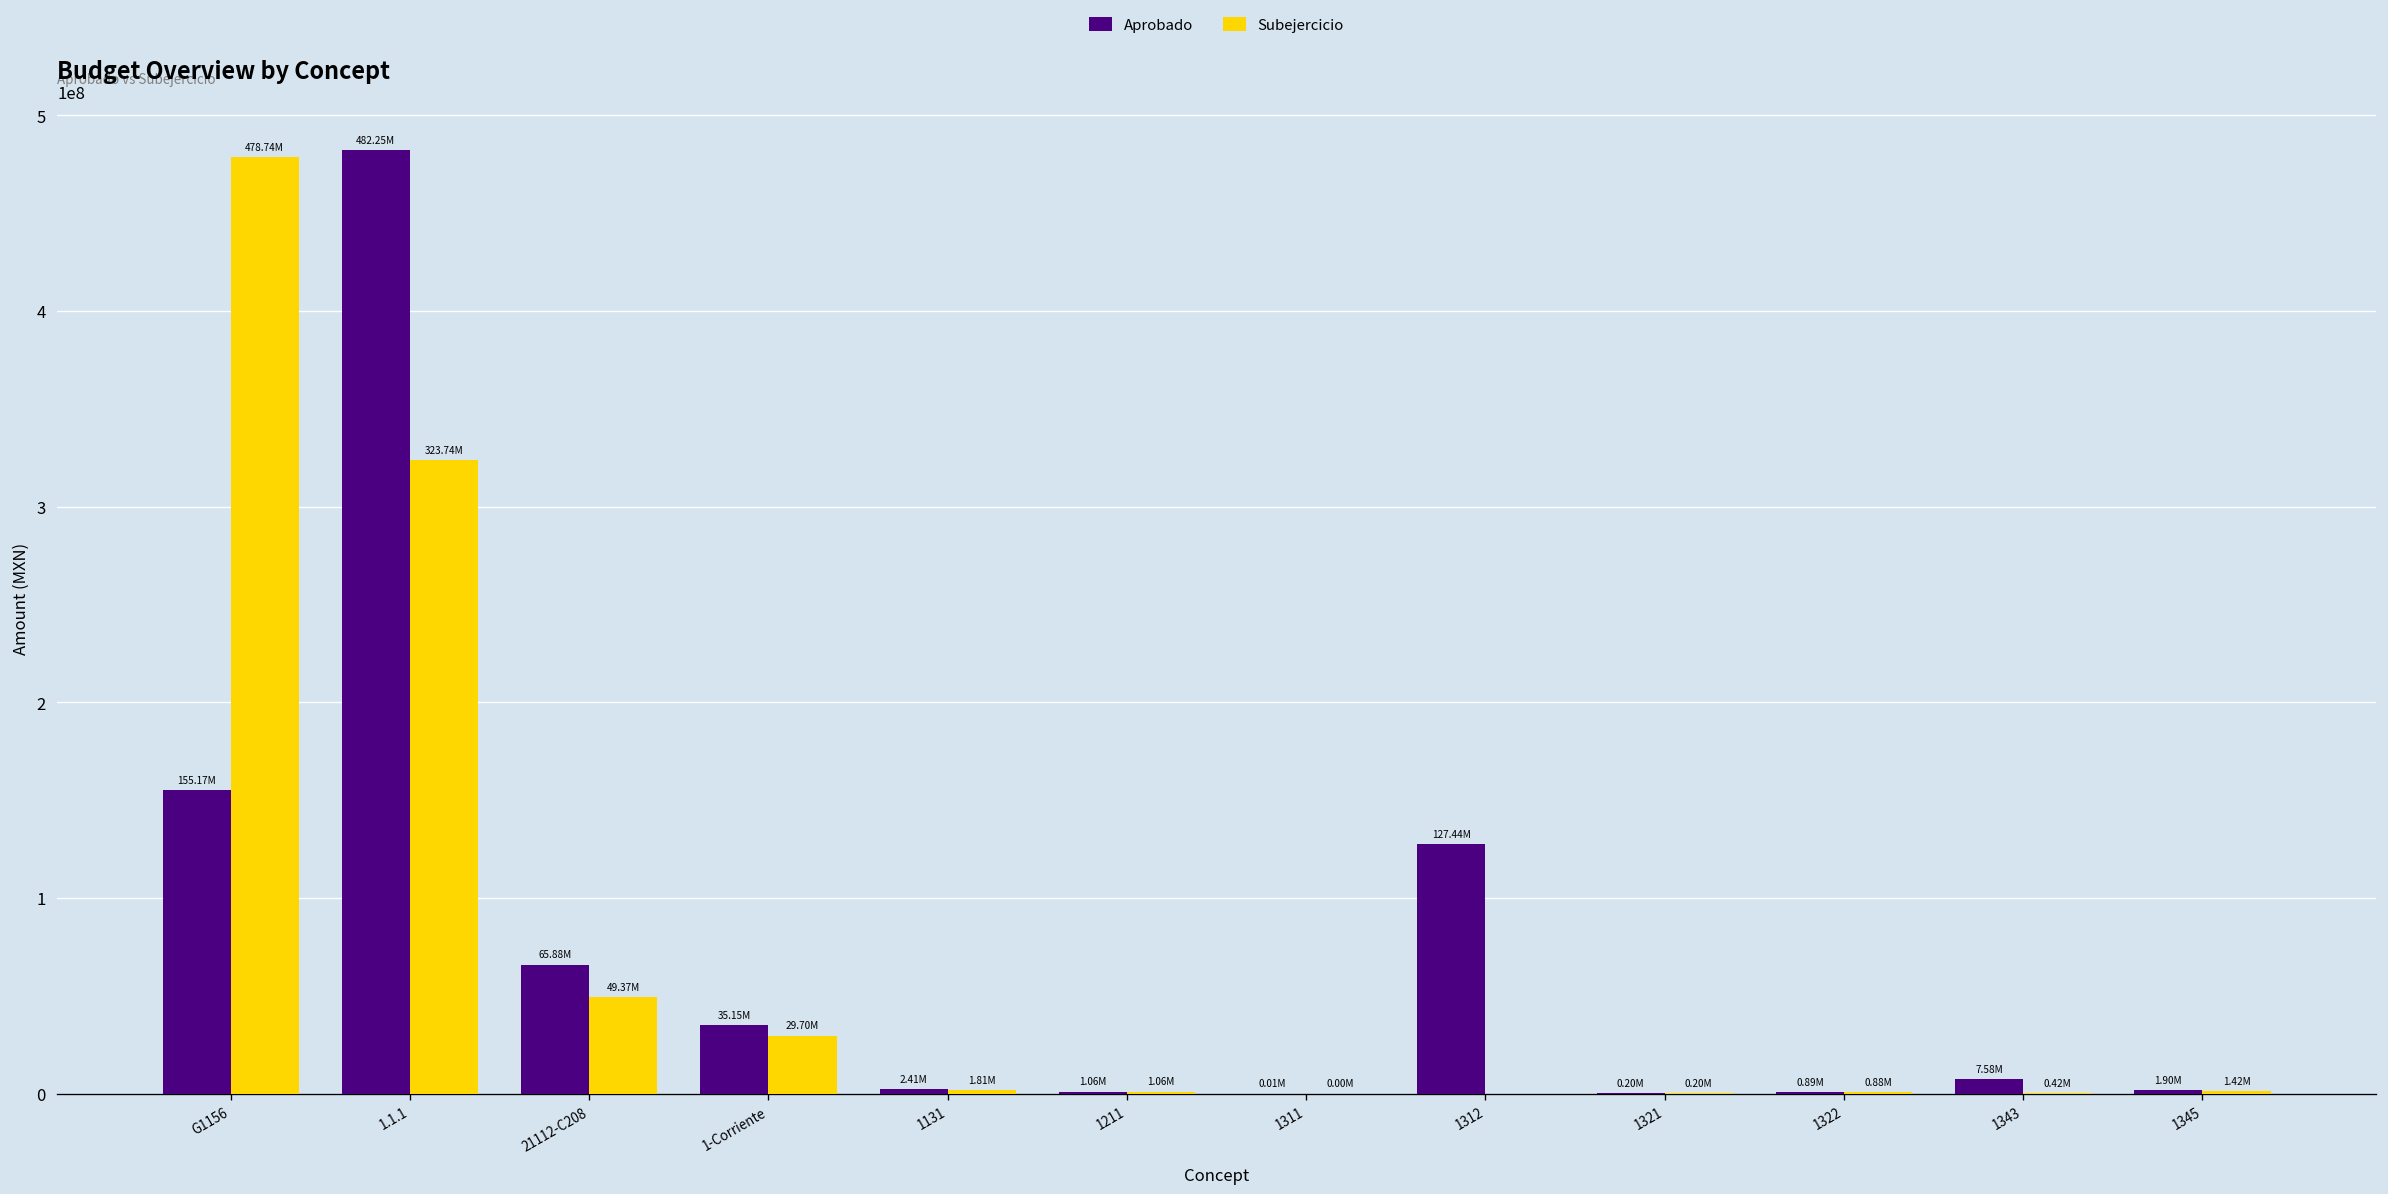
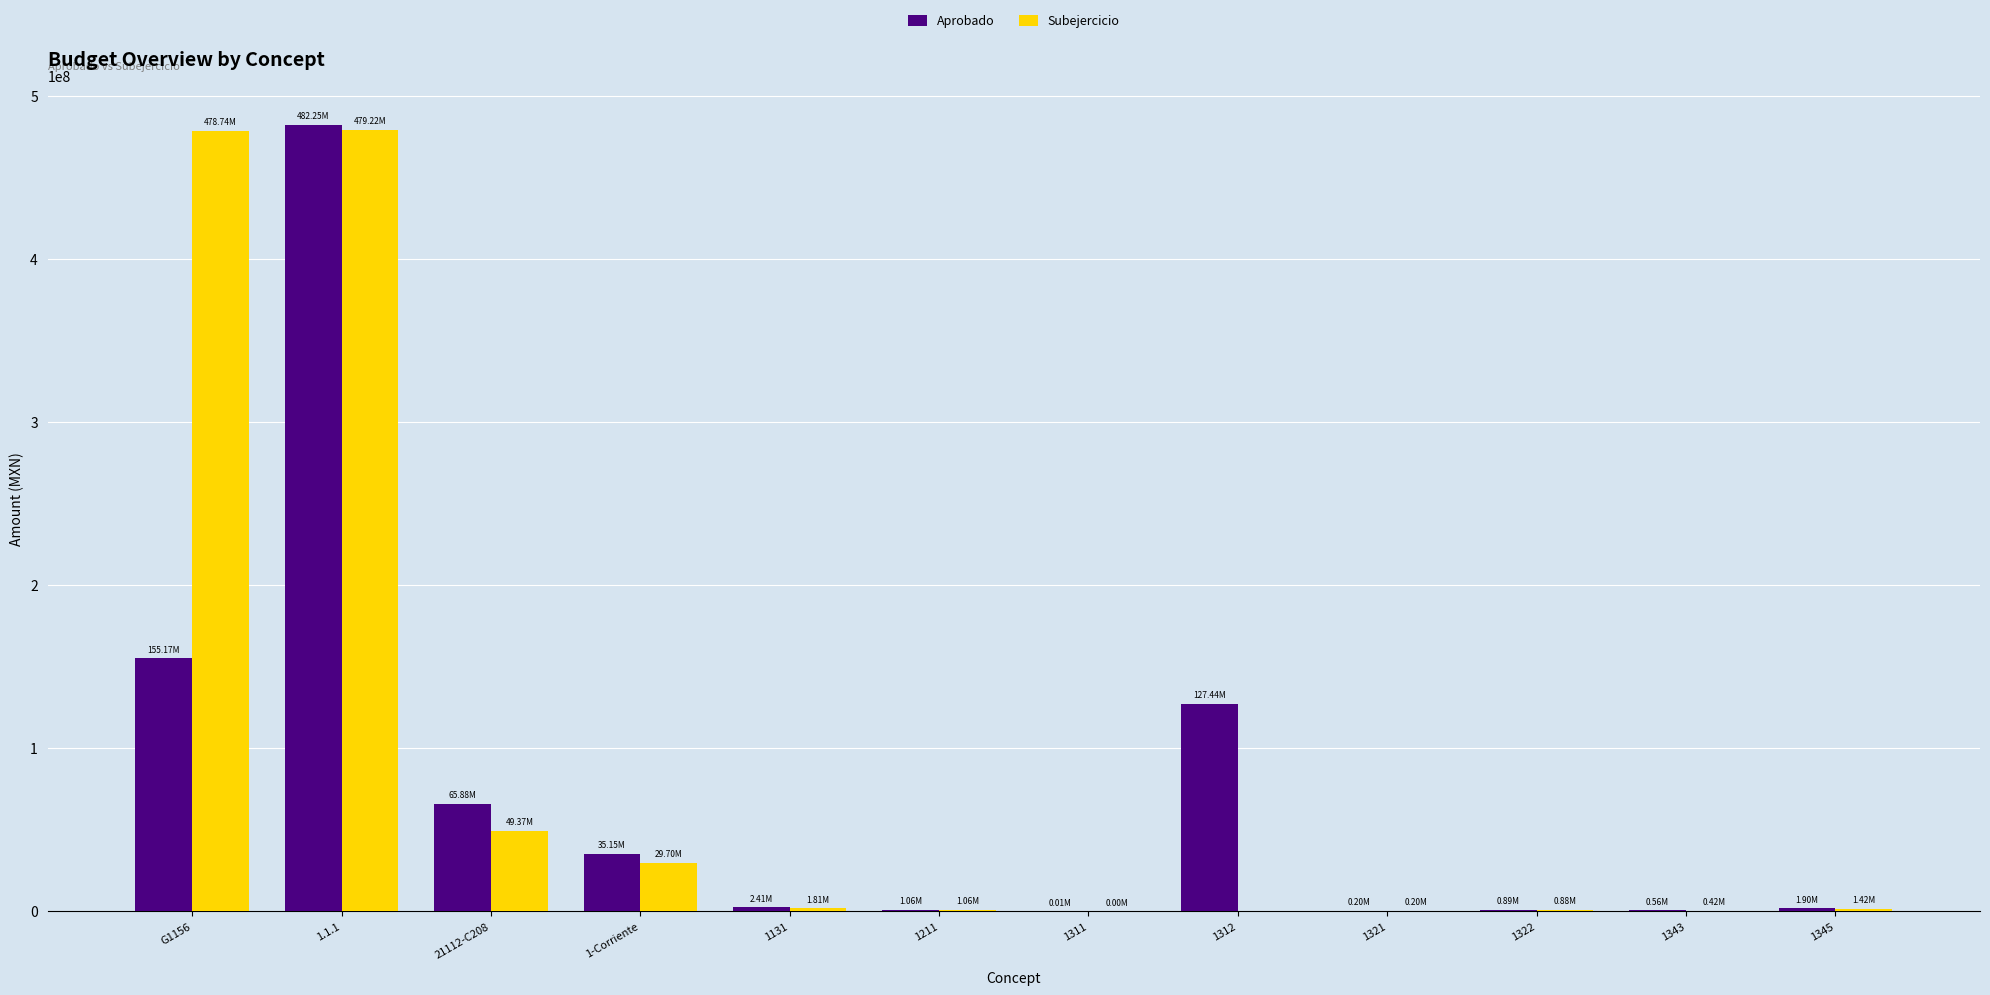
Subejercicio, 1.1.1: 323.74M -> 479.22M
Aprobado, 1343: 7.58M -> 0.56M
